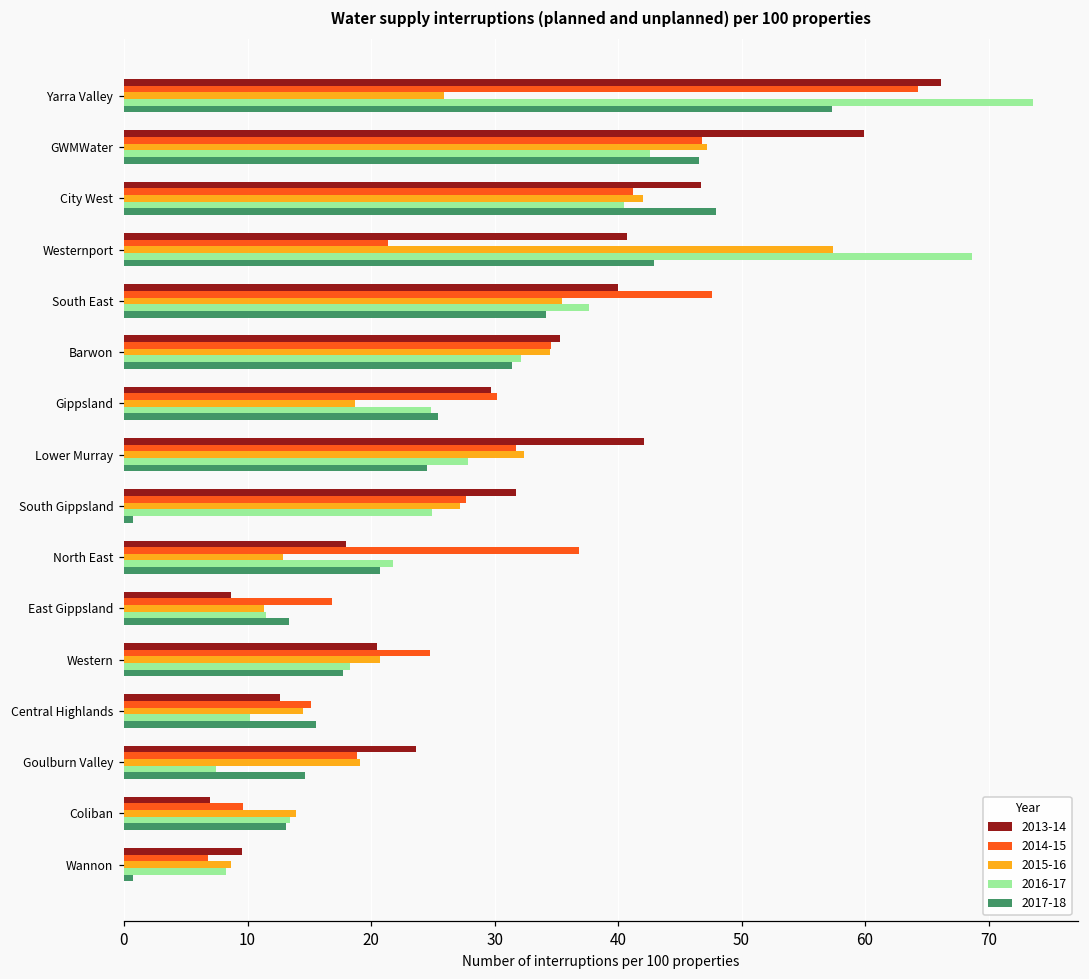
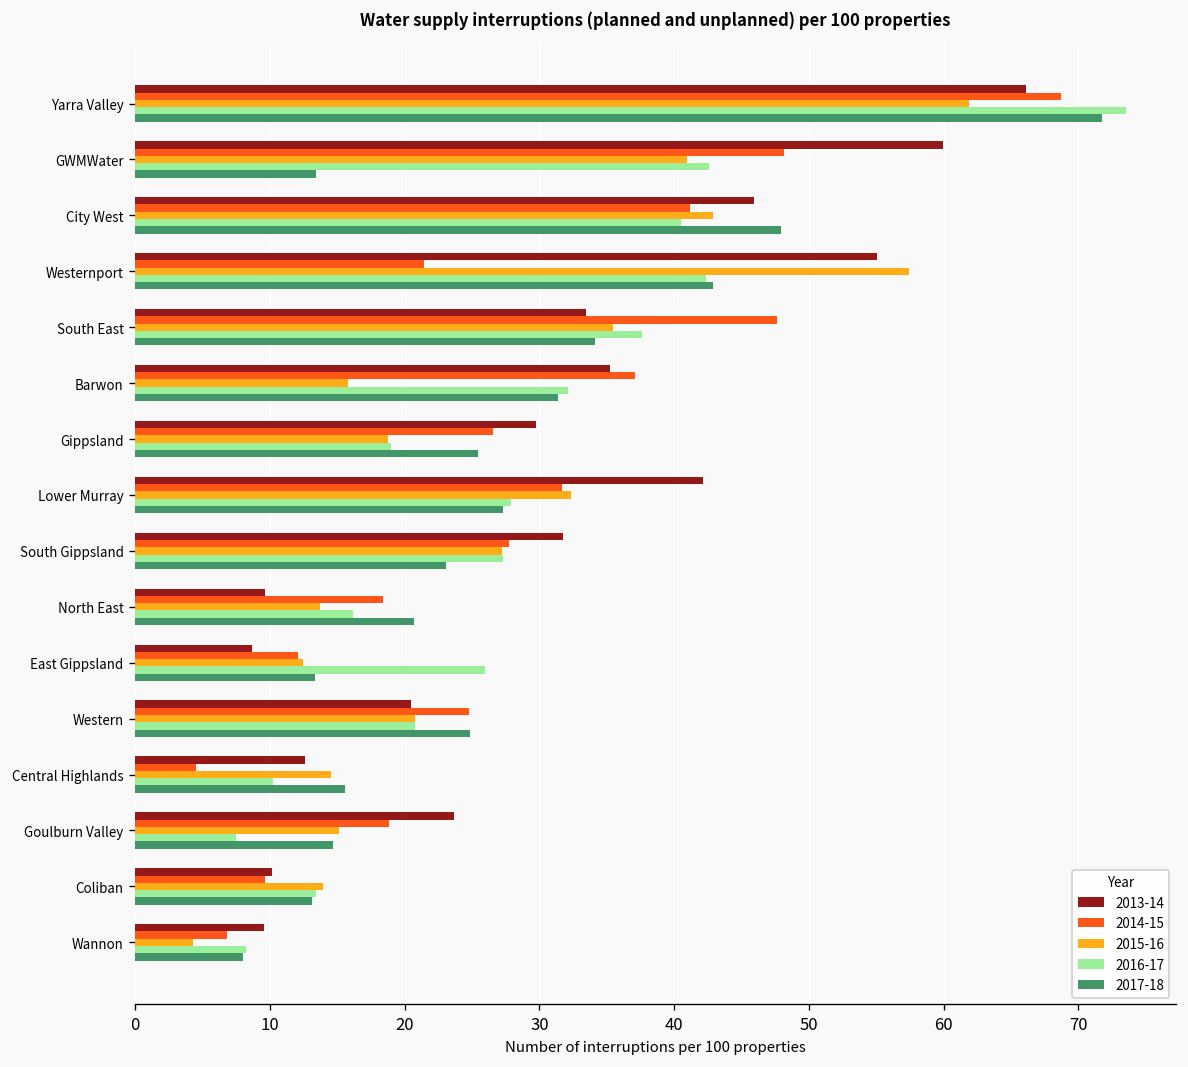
2014-15, Yarra Valley: 64.3 -> 68.7
2015-16, Yarra Valley: 25.9 -> 61.8
2017-18, Yarra Valley: 57.4 -> 71.7
2014-15, GWMWater: 46.8 -> 48.1
2015-16, GWMWater: 47.2 -> 41.0
2017-18, GWMWater: 46.5 -> 13.4
2013-14, City West: 46.7 -> 45.9
2015-16, City West: 42.1 -> 42.9
2013-14, Westernport: 40.7 -> 55.0
2016-17, Westernport: 68.7 -> 42.4
2013-14, South East: 40.0 -> 33.5
2014-15, Barwon: 34.6 -> 37.1
2015-16, Barwon: 34.5 -> 15.8
2014-15, Gippsland: 30.2 -> 26.6
2016-17, Gippsland: 24.9 -> 19.0
2017-18, Lower Murray: 24.5 -> 27.3
2016-17, South Gippsland: 24.9 -> 27.3
2017-18, South Gippsland: 0.7 -> 23.0
2013-14, North East: 18.0 -> 9.7
2014-15, North East: 36.8 -> 18.4
2015-16, North East: 12.9 -> 13.7
2016-17, North East: 21.8 -> 16.2
2014-15, East Gippsland: 16.9 -> 12.1
2015-16, East Gippsland: 11.3 -> 12.5
2016-17, East Gippsland: 11.5 -> 25.9
2016-17, Western: 18.3 -> 20.8
2017-18, Western: 17.8 -> 24.8
2014-15, Central Highlands: 15.1 -> 4.5
2015-16, Goulburn Valley: 19.1 -> 15.2
2013-14, Coliban: 7.0 -> 10.2
2015-16, Wannon: 8.7 -> 4.3
2017-18, Wannon: 0.7 -> 8.0
